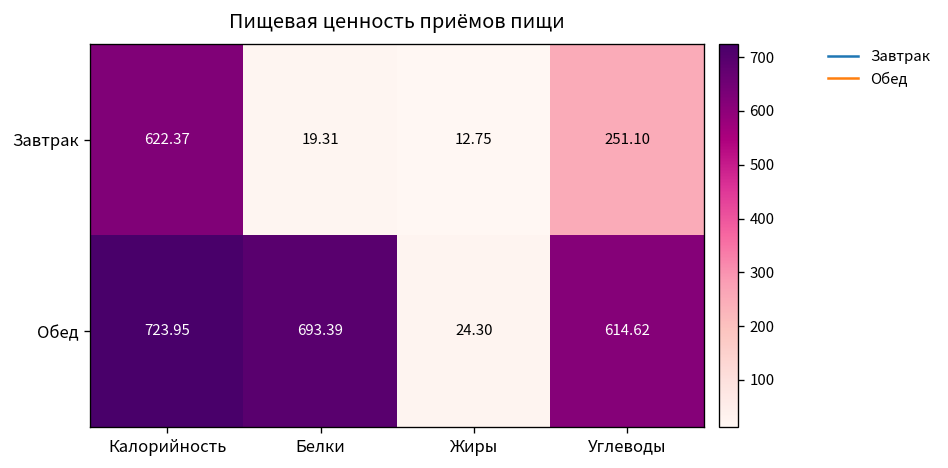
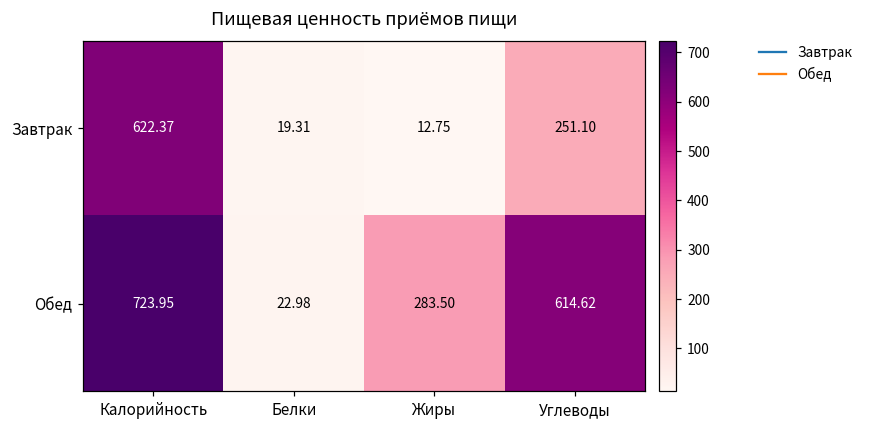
Обед, Белки: 693.39 -> 22.98
Обед, Жиры: 24.30 -> 283.50
